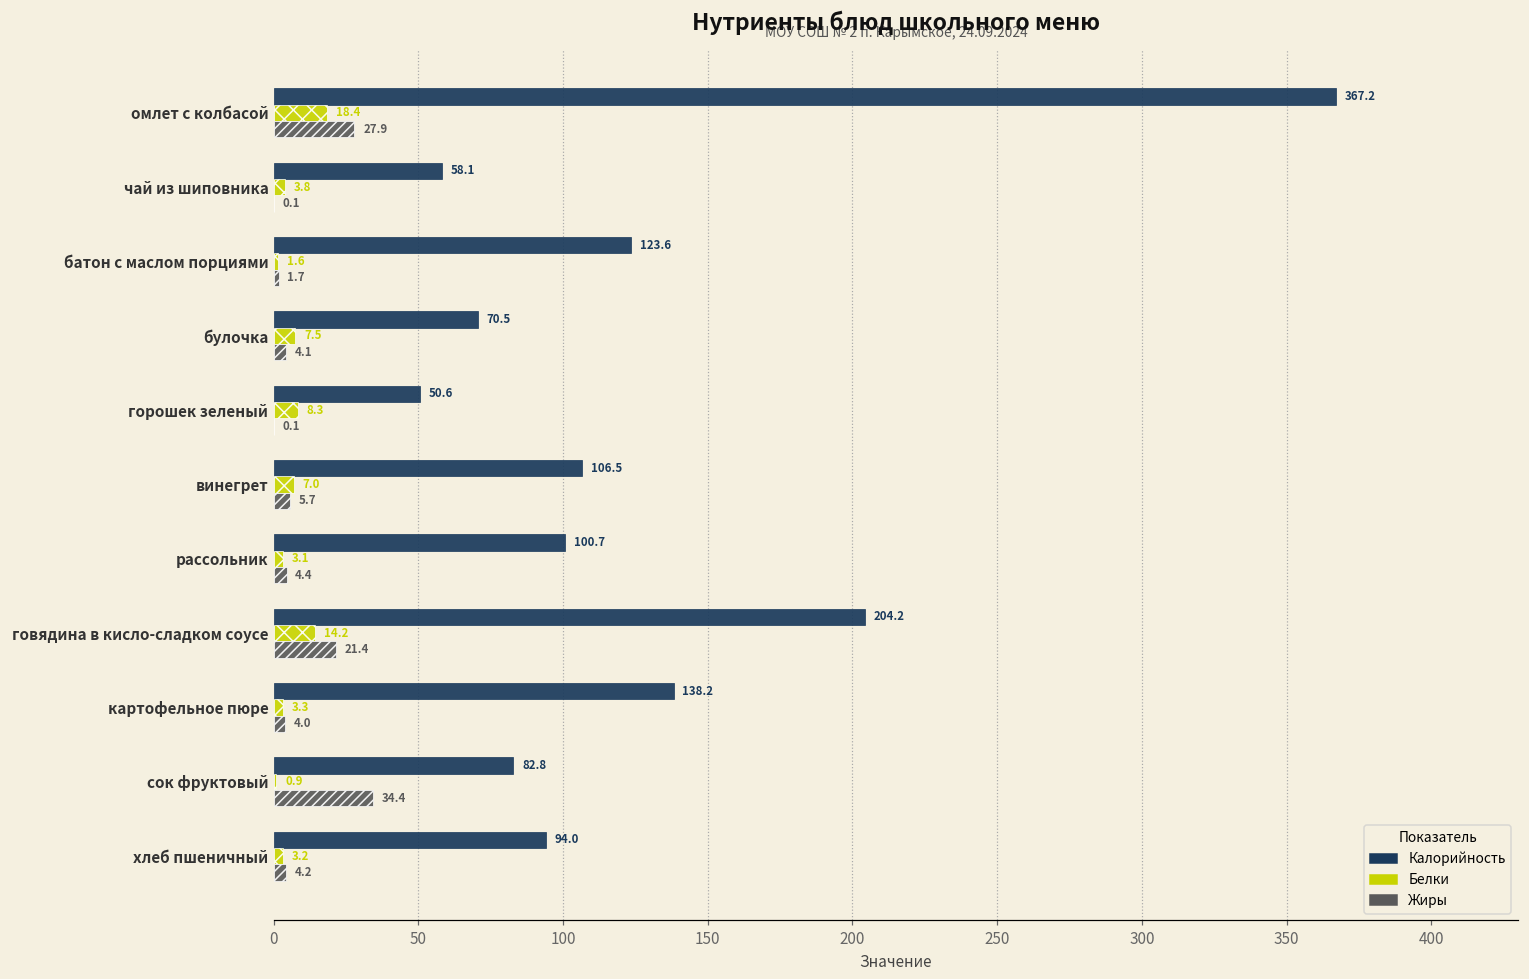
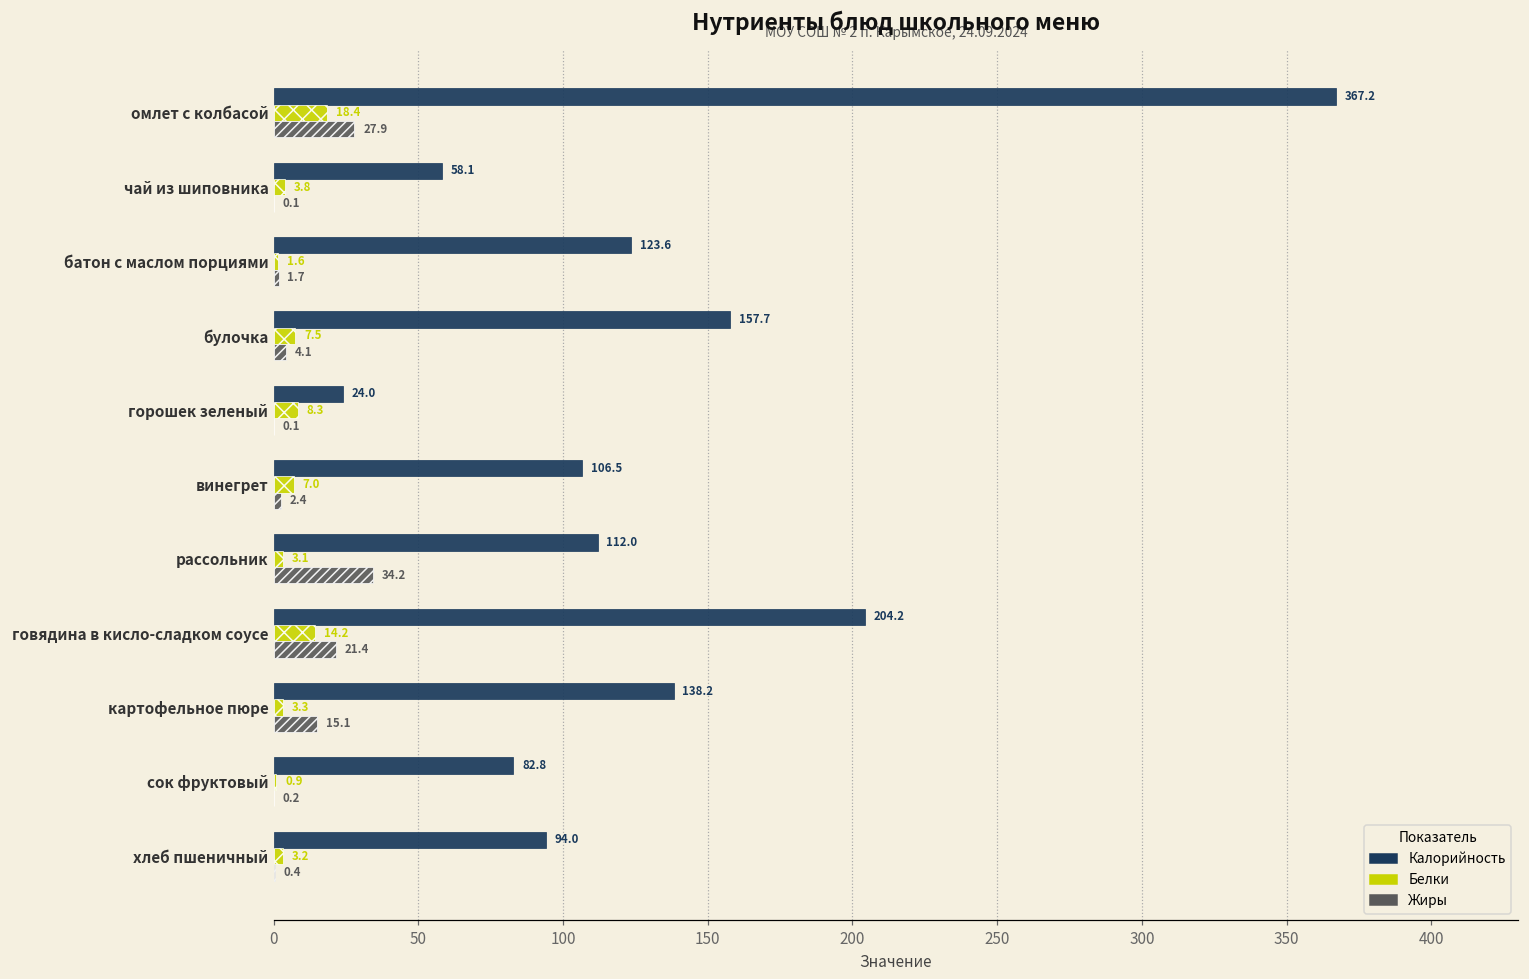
Калорийность, булочка: 70.5 -> 157.7
Калорийность, горошек зеленый: 50.6 -> 24.0
Жиры, винегрет: 5.7 -> 2.4
Калорийность, рассольник: 100.7 -> 112.0
Жиры, рассольник: 4.4 -> 34.2
Жиры, картофельное пюре: 4.0 -> 15.1
Жиры, сок фруктовый: 34.4 -> 0.2
Жиры, хлеб пшеничный: 4.2 -> 0.4
